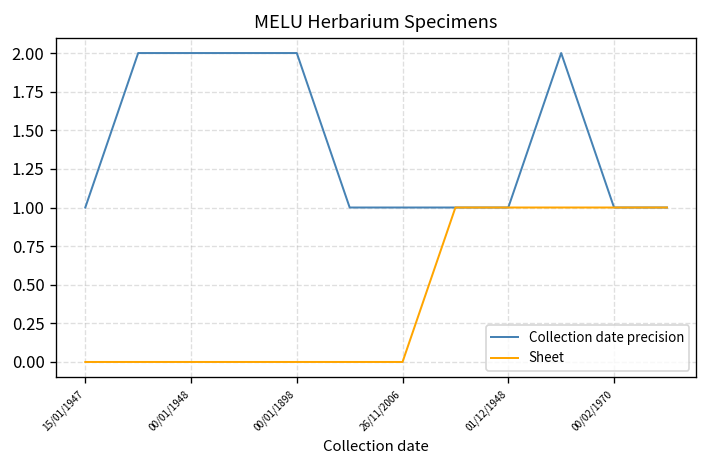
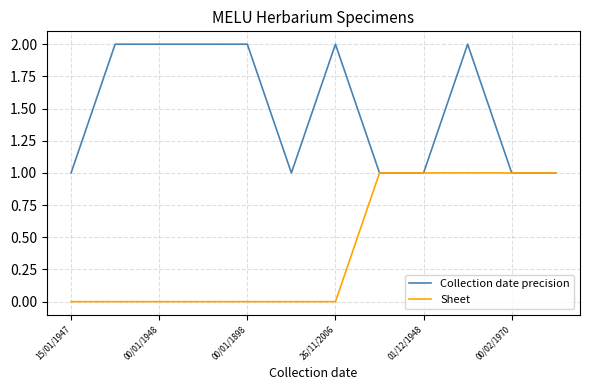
Collection date precision, 26/11/2006: 1 -> 2
